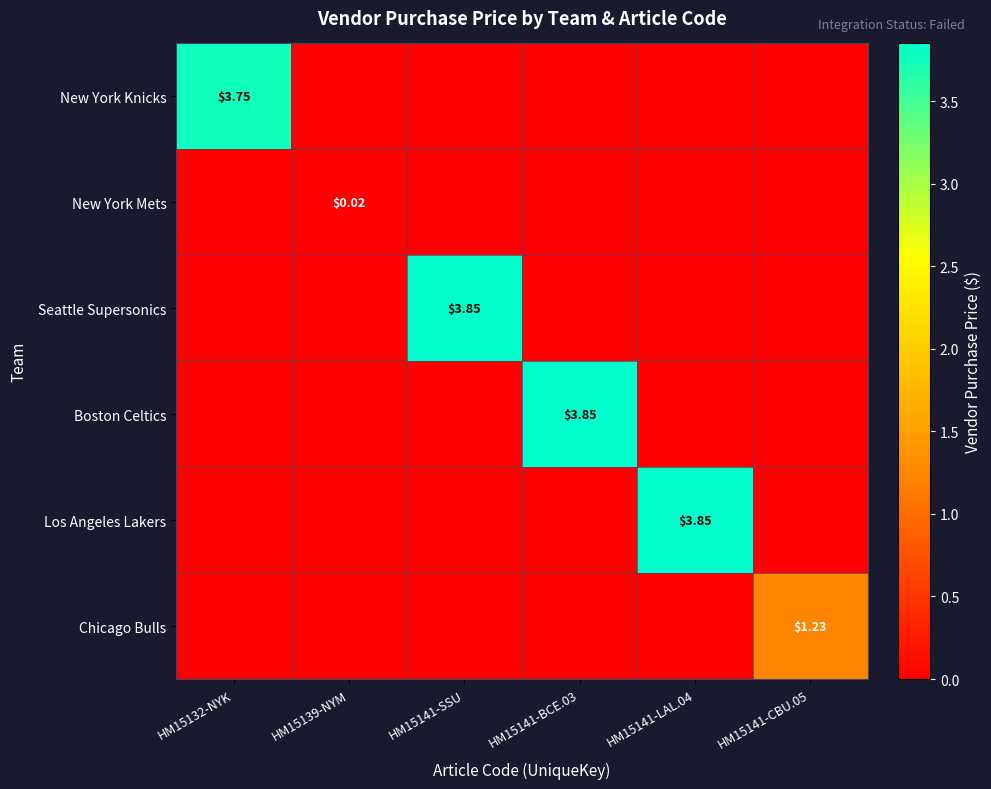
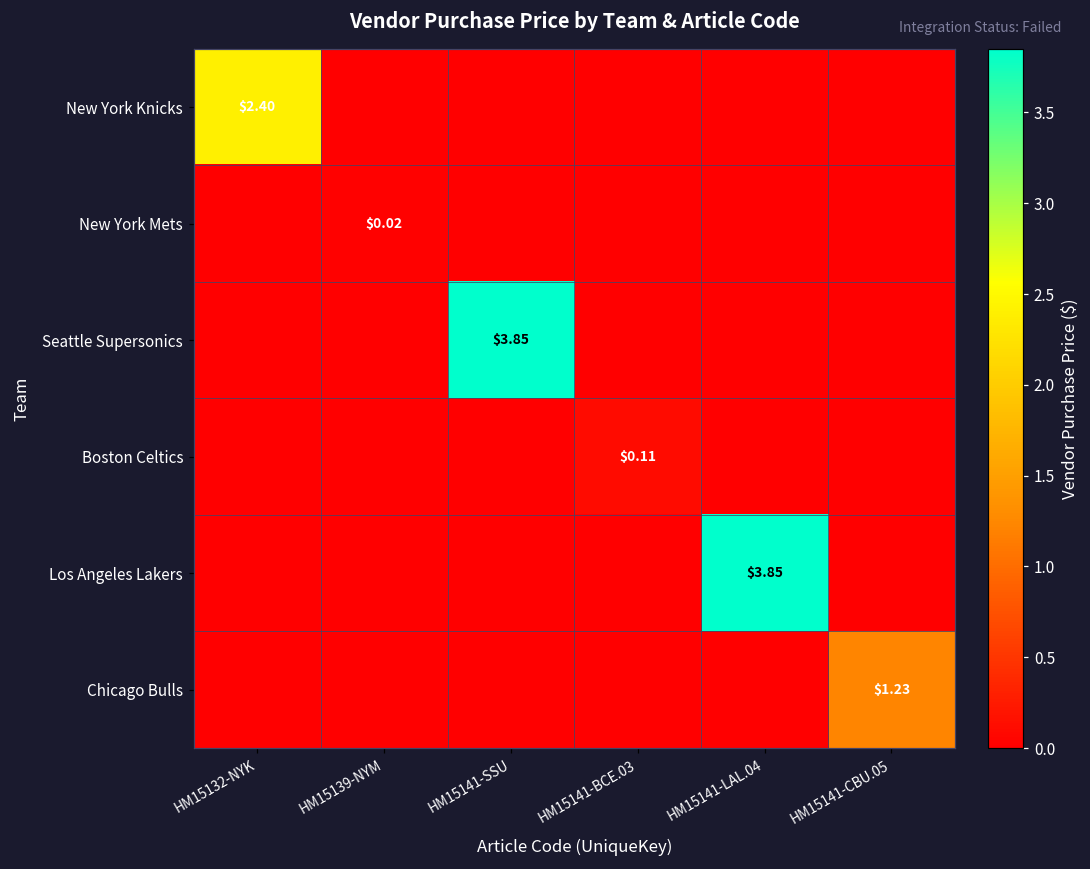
New York Knicks, HM15132-NYK: $3.75 -> $2.40
Boston Celtics, HM15141-BCE.03: $3.85 -> $0.11
